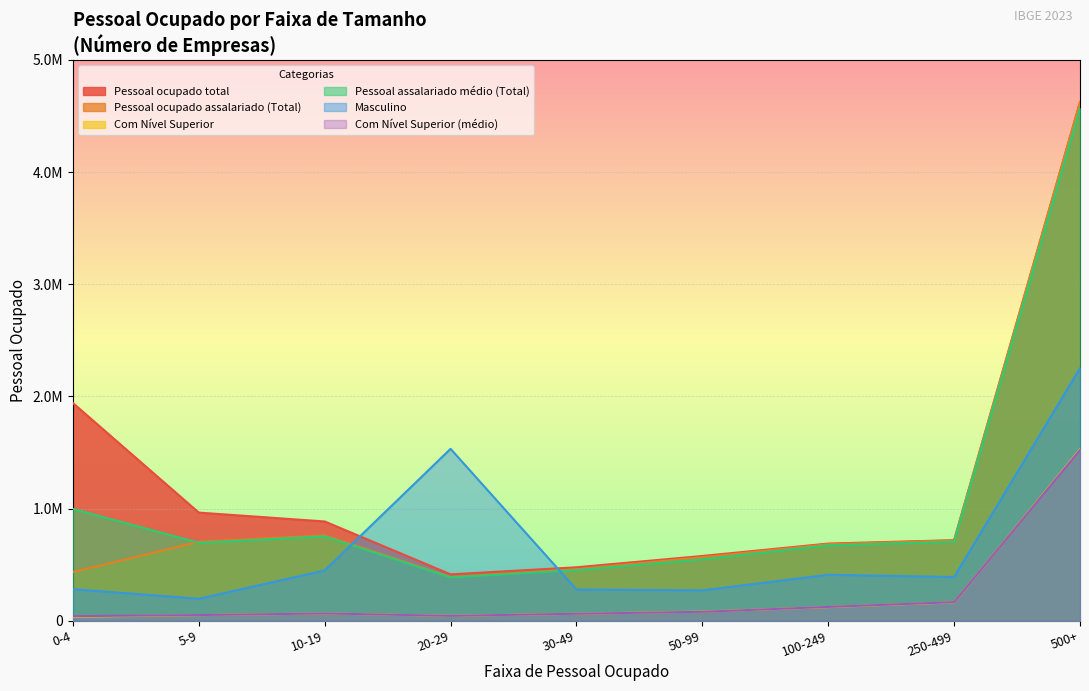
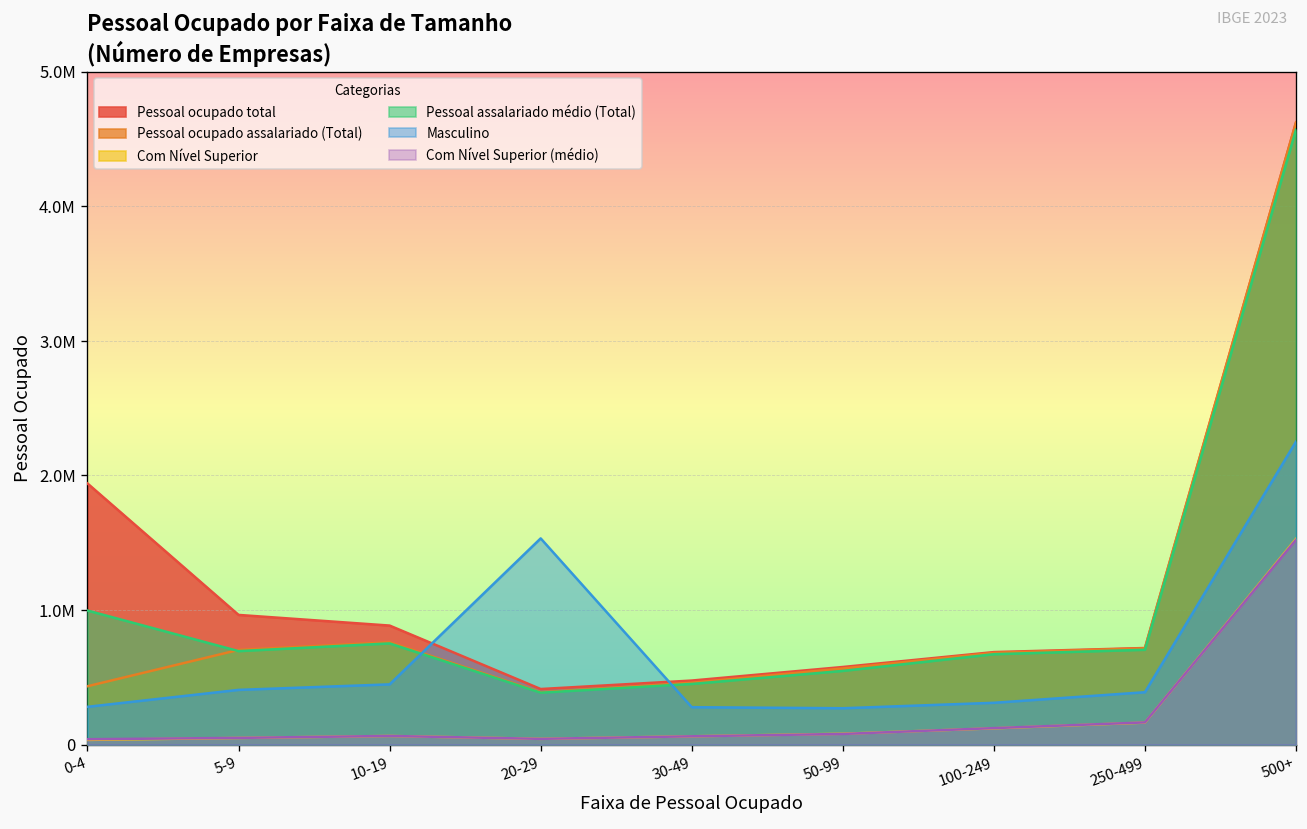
Masculino, 5-9: 200000 -> 410000
Masculino, 100-249: 410000 -> 310000
